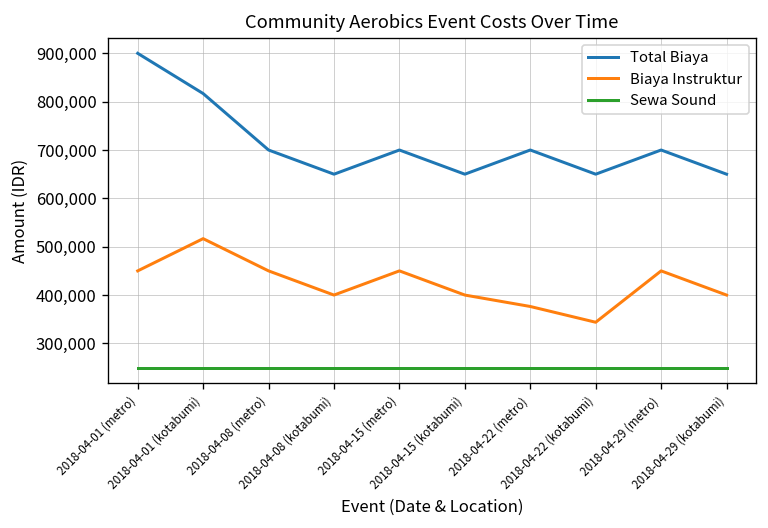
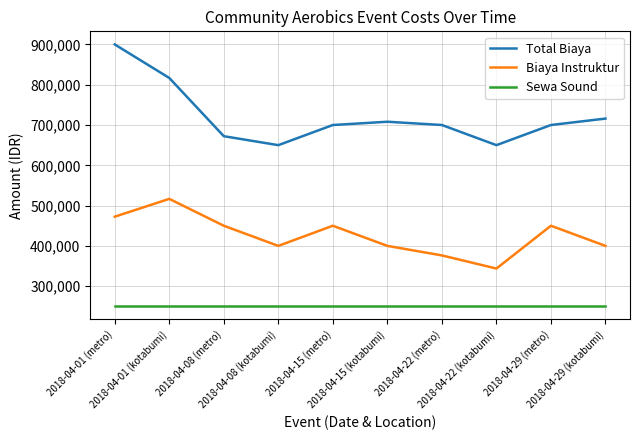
Biaya Instruktur, 2018-04-01 (metro): 450,000 -> 470,000
Total Biaya, 2018-04-08 (metro): 700,000 -> 670,000
Total Biaya, 2018-04-15 (kotabumi): 650,000 -> 710,000
Total Biaya, 2018-04-29 (kotabumi): 650,000 -> 720,000
